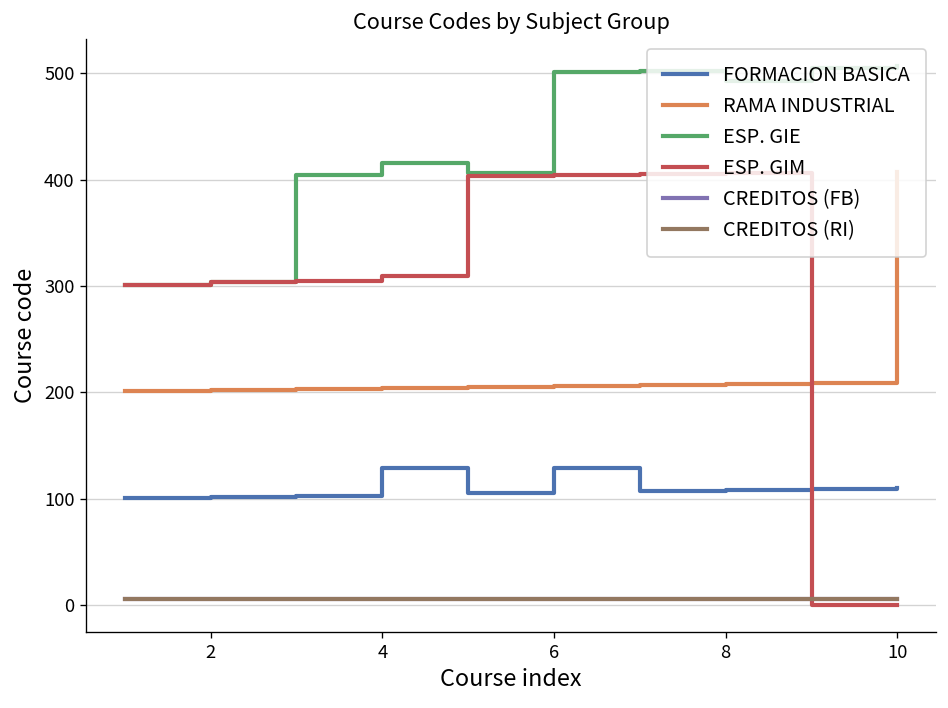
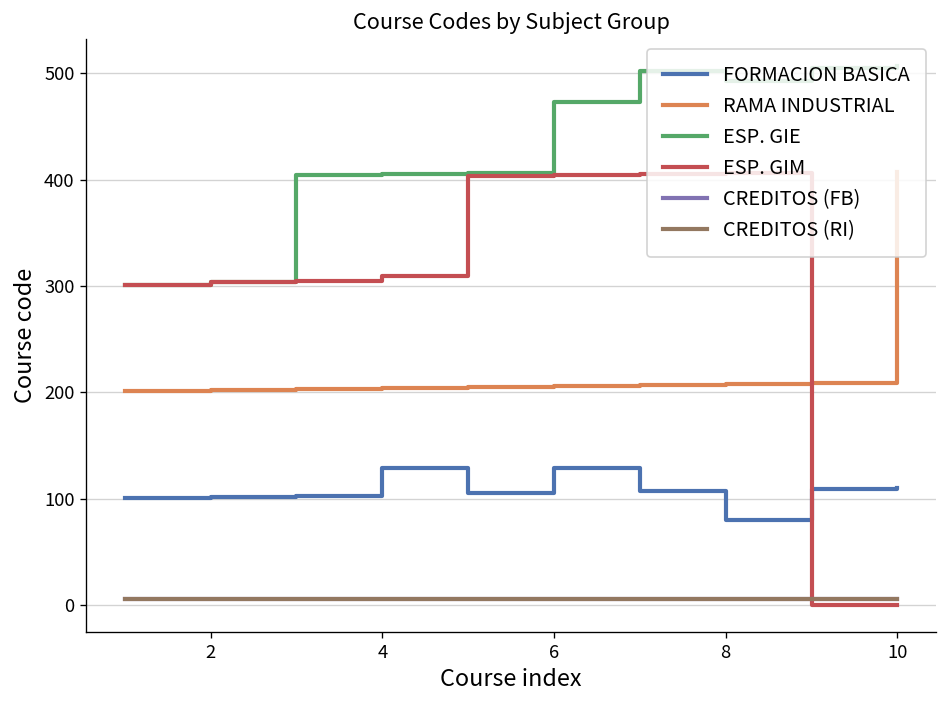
ESP. GIE, 4: 420 -> 410
ESP. GIE, 6: 500 -> 470
FORMACION BASICA, 8: 110 -> 80
